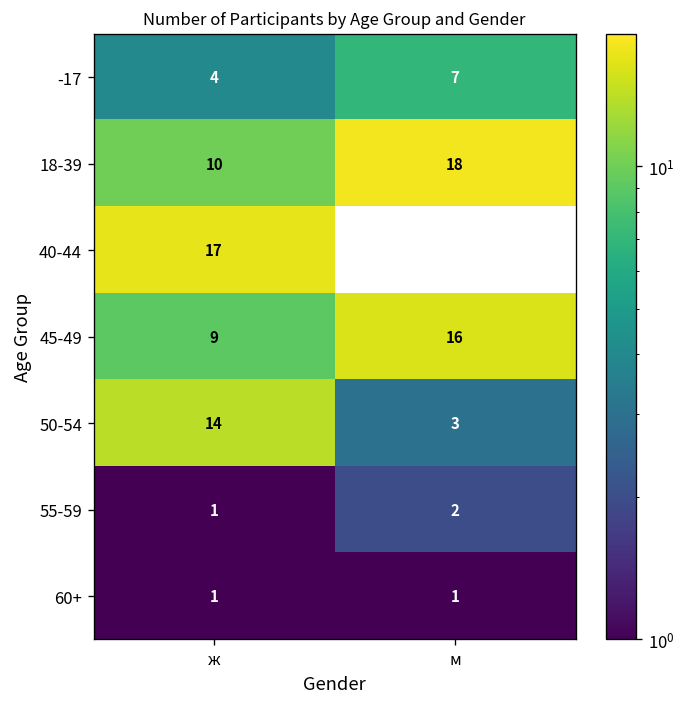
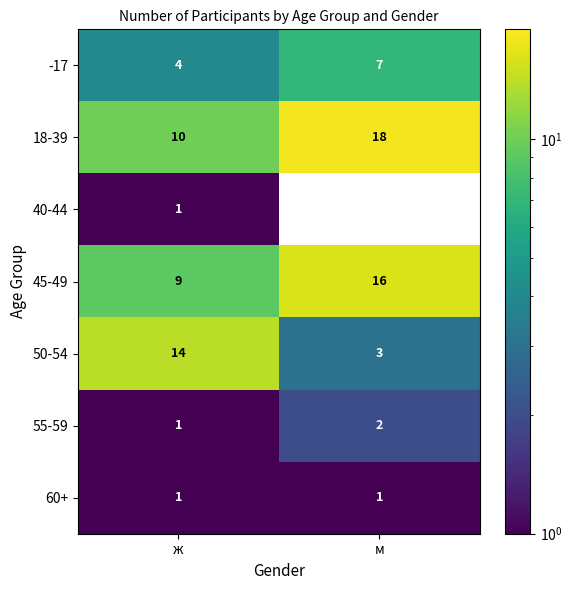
40-44, ж: 17 -> 1
